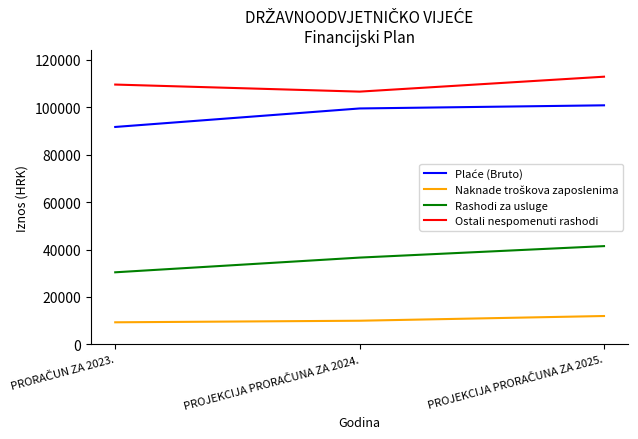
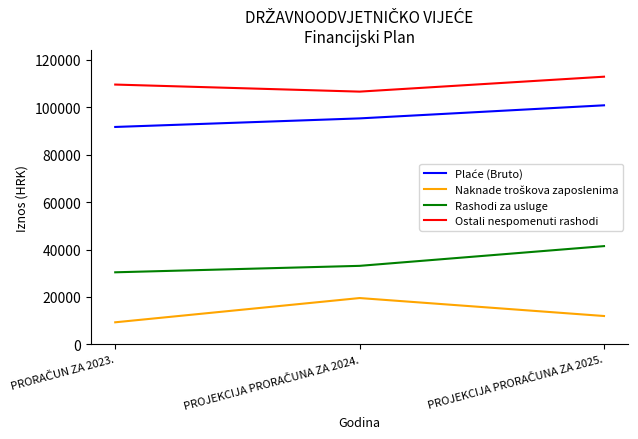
Plaće (Bruto), PROJEKCIJA PRORAČUNA ZA 2024.: 100000 -> 95000
Naknade troškova zaposlenima, PROJEKCIJA PRORAČUNA ZA 2024.: 10000 -> 20000
Rashodi za usluge, PROJEKCIJA PRORAČUNA ZA 2024.: 37000 -> 33000
